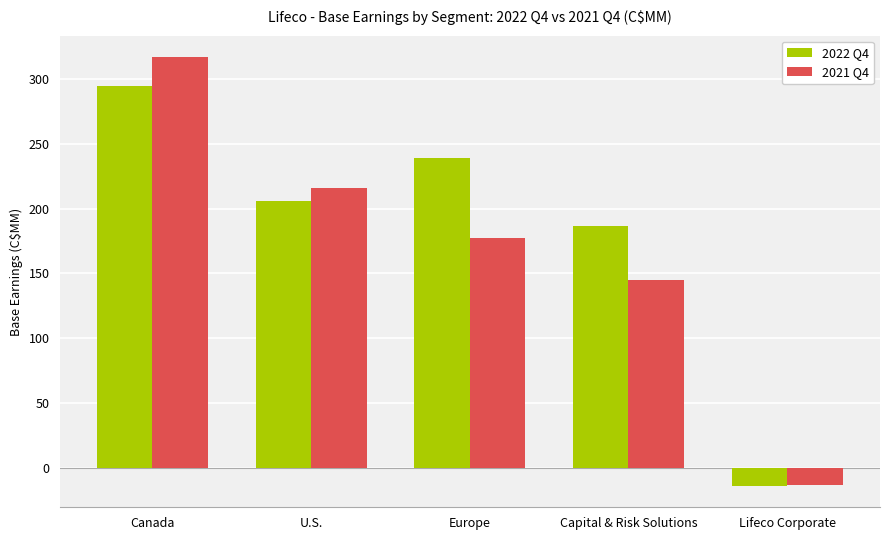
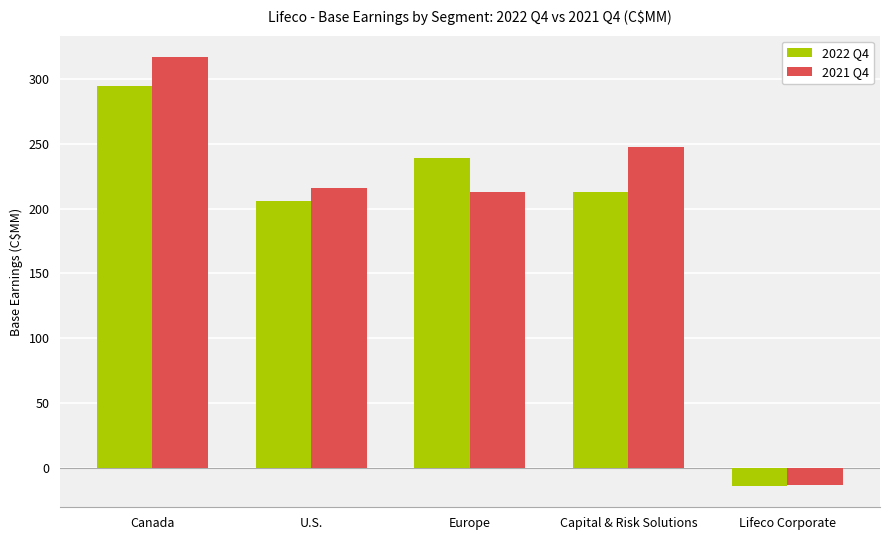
2021 Q4, Europe: 177 -> 213
2022 Q4, Capital & Risk Solutions: 187 -> 213
2021 Q4, Capital & Risk Solutions: 145 -> 248
